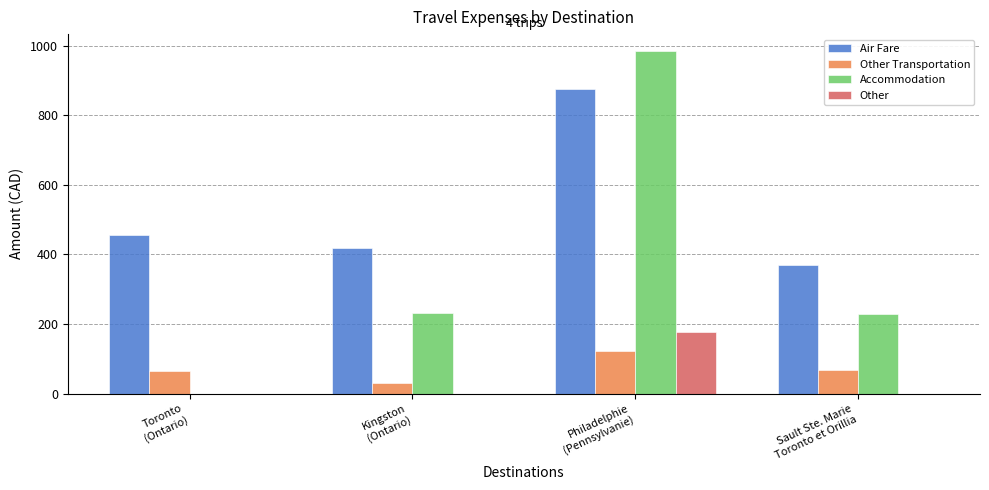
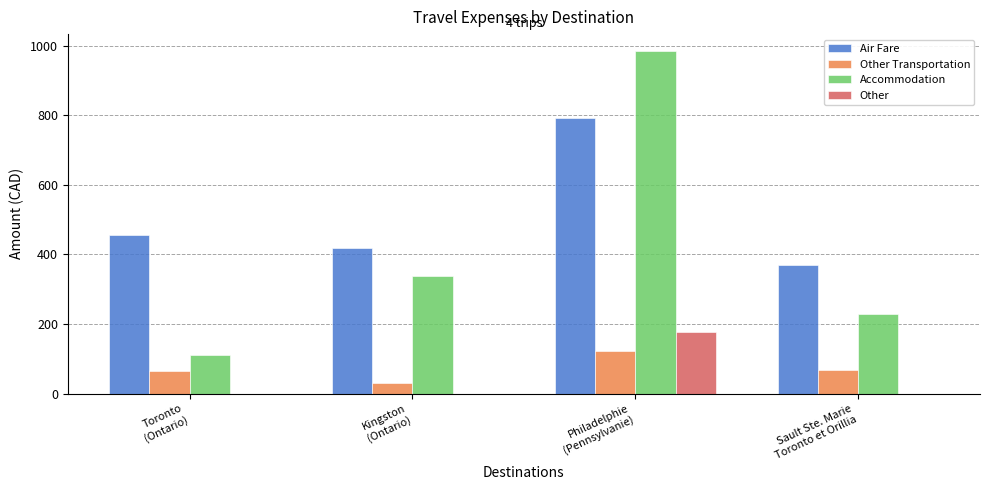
Accommodation, Toronto (Ontario): 0 -> 110
Accommodation, Kingston (Ontario): 230 -> 340
Air Fare, Philadelphie (Pennsylvanie): 870 -> 790
